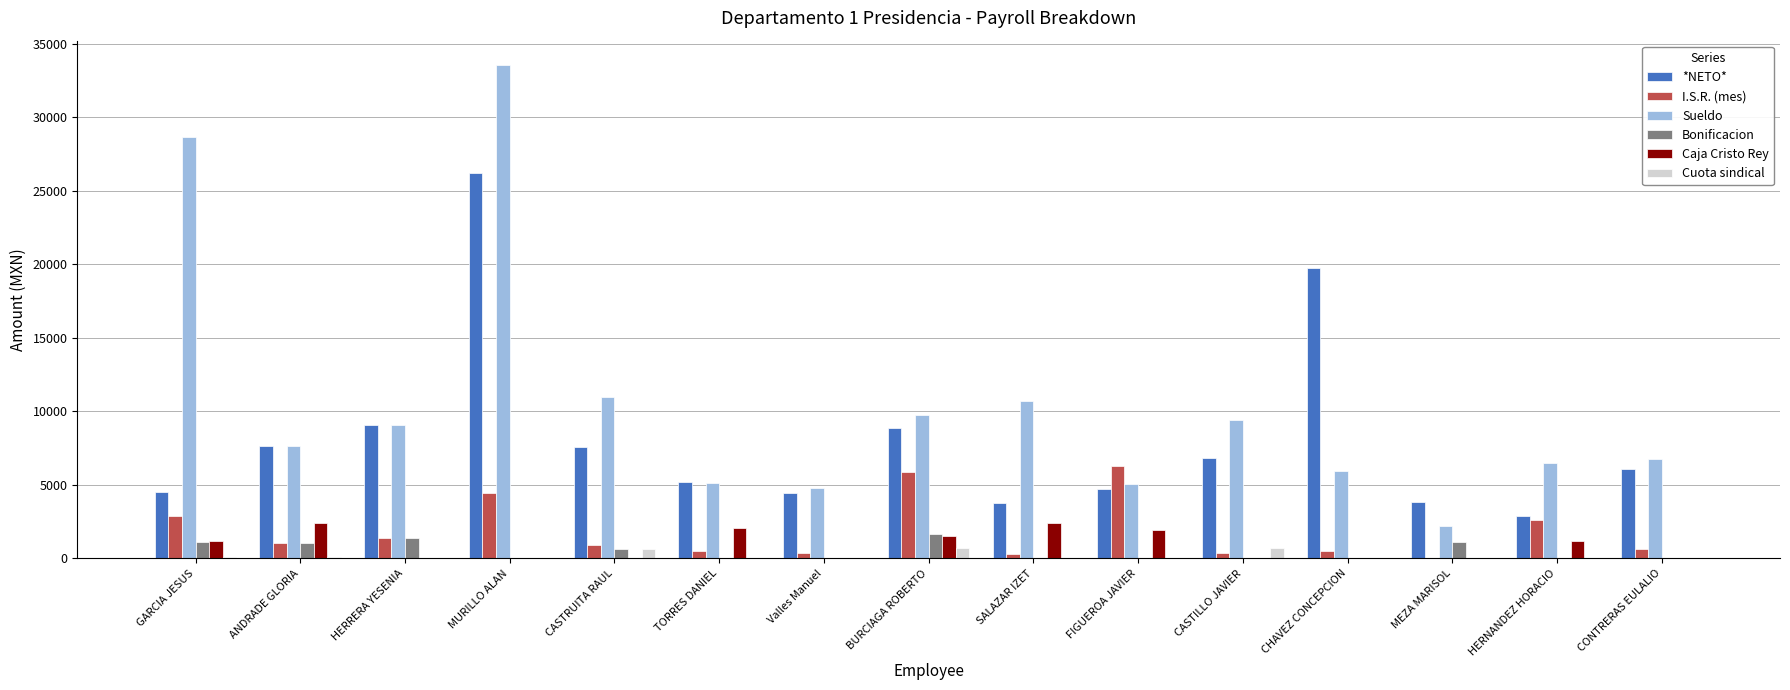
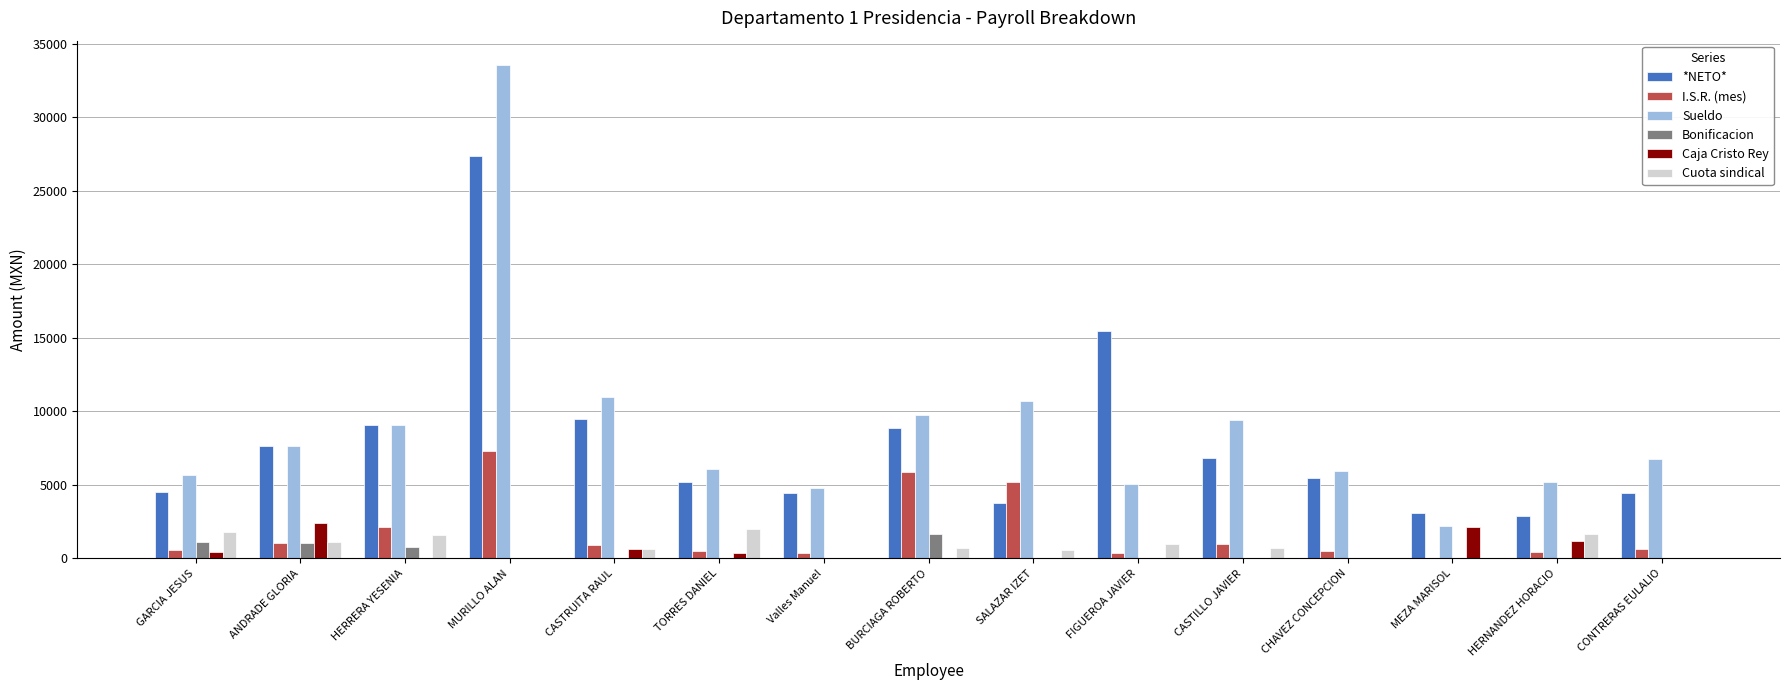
I.S.R. (mes), GARCIA JESUS: 2900 -> 600
Sueldo, GARCIA JESUS: 28600 -> 5600
Caja Cristo Rey, GARCIA JESUS: 1200 -> 400
Cuota sindical, GARCIA JESUS: 100 -> 1800
Cuota sindical, ANDRADE GLORIA: 100 -> 1100
I.S.R. (mes), HERRERA YESENIA: 1400 -> 2100
Bonificacion, HERRERA YESENIA: 1400 -> 800
Cuota sindical, HERRERA YESENIA: 0 -> 1600
*NETO*, MURILLO ALAN: 26200 -> 27300
I.S.R. (mes), MURILLO ALAN: 4400 -> 7300
*NETO*, CASTRUITA RAUL: 7600 -> 9500
Bonificacion, CASTRUITA RAUL: 700 -> 0
Caja Cristo Rey, CASTRUITA RAUL: 0 -> 600
Sueldo, TORRES DANIEL: 5100 -> 6100
Caja Cristo Rey, TORRES DANIEL: 2100 -> 400
Cuota sindical, TORRES DANIEL: 0 -> 2000
Caja Cristo Rey, BURCIAGA ROBERTO: 1500 -> 0
I.S.R. (mes), SALAZAR IZET: 300 -> 5200
Caja Cristo Rey, SALAZAR IZET: 2400 -> 0
Cuota sindical, SALAZAR IZET: 0 -> 600
*NETO*, FIGUEROA JAVIER: 4700 -> 15500
I.S.R. (mes), FIGUEROA JAVIER: 6300 -> 400
Caja Cristo Rey, FIGUEROA JAVIER: 2000 -> 0
Cuota sindical, FIGUEROA JAVIER: 0 -> 1000
I.S.R. (mes), CASTILLO JAVIER: 400 -> 1000
*NETO*, CHAVEZ CONCEPCION: 19700 -> 5500
*NETO*, MEZA MARISOL: 3800 -> 3100
Bonificacion, MEZA MARISOL: 1100 -> 0
Caja Cristo Rey, MEZA MARISOL: 0 -> 2200
I.S.R. (mes), HERNANDEZ HORACIO: 2600 -> 400
Sueldo, HERNANDEZ HORACIO: 6500 -> 5200
Cuota sindical, HERNANDEZ HORACIO: 0 -> 1700
*NETO*, CONTRERAS EULALIO: 6100 -> 4500
